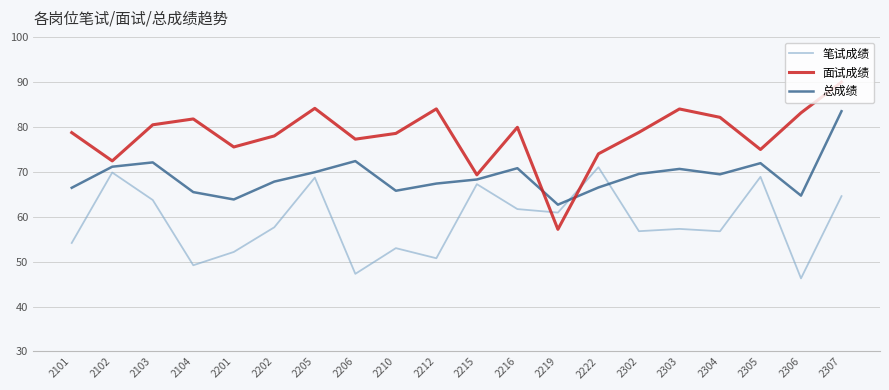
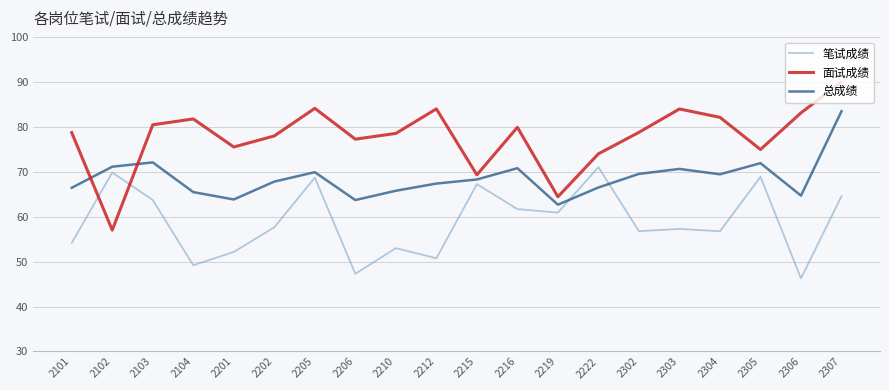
面试成绩, 2102: 72 -> 57
总成绩, 2206: 72 -> 64
面试成绩, 2219: 57 -> 64
